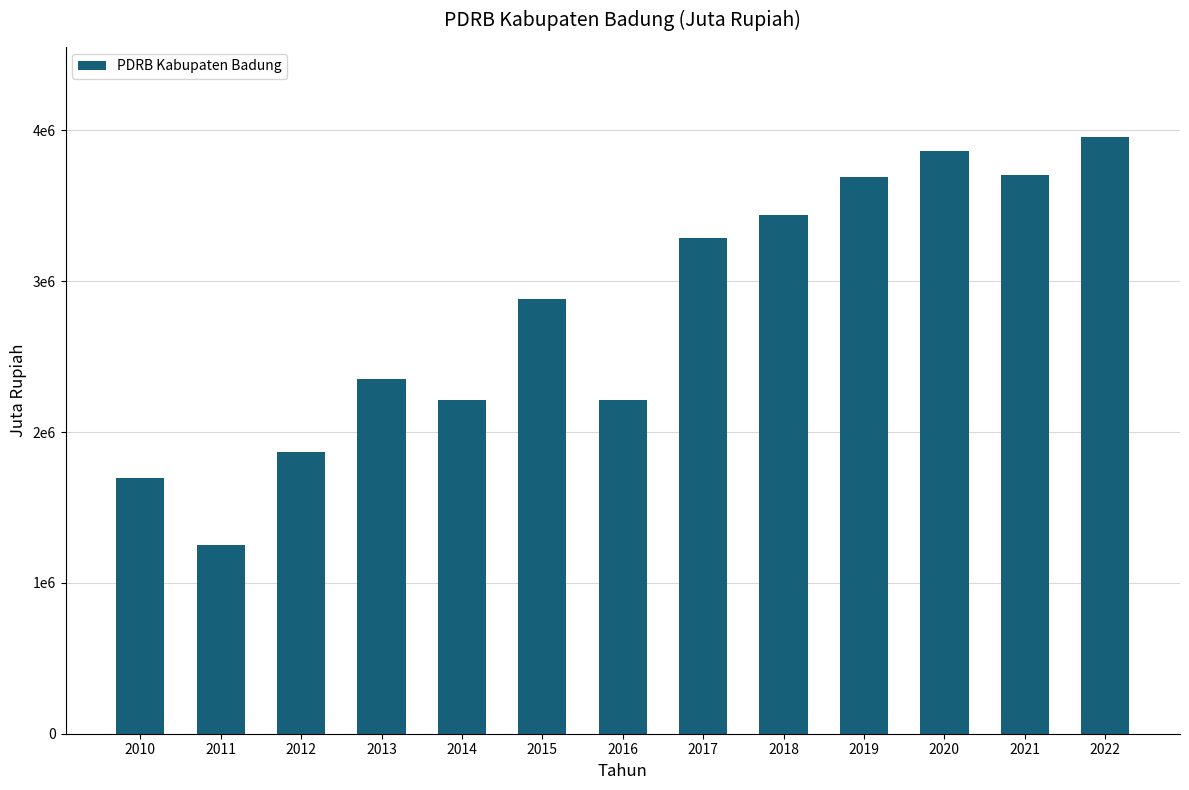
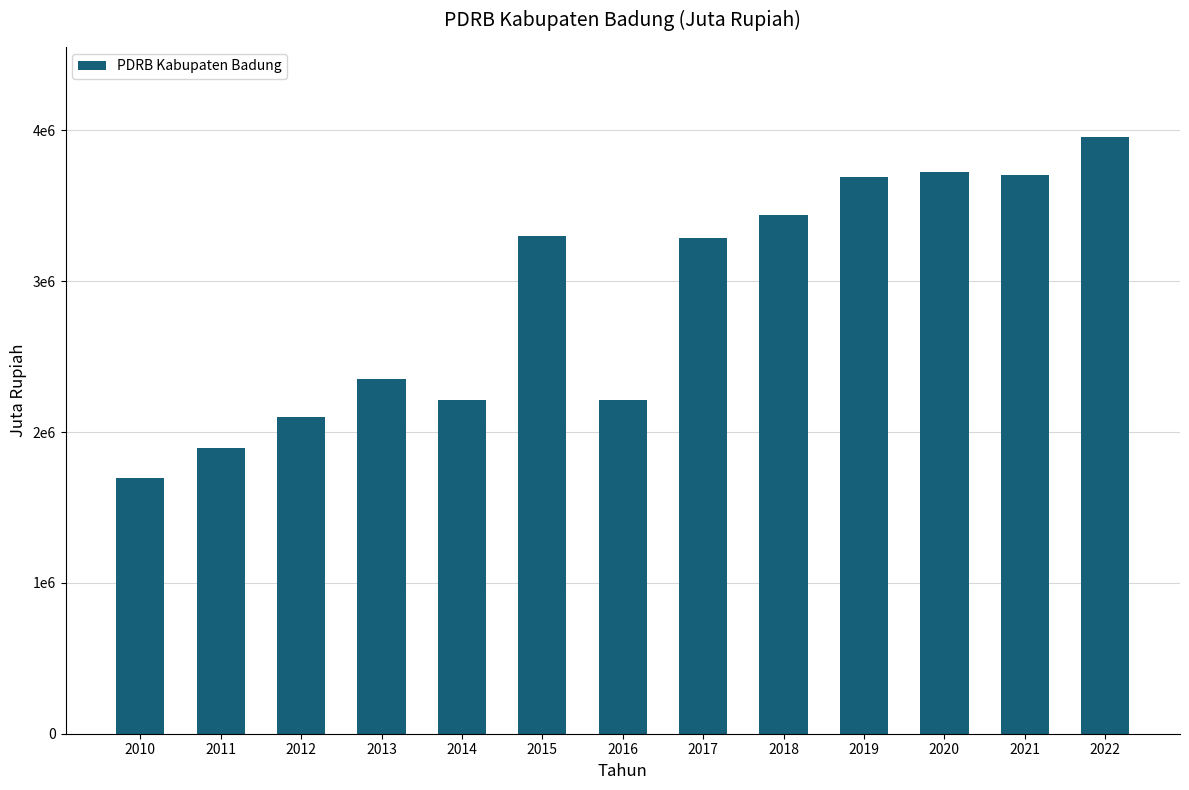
2011: 1250000 -> 1890000
2012: 1870000 -> 2100000
2015: 2880000 -> 3300000
2020: 3860000 -> 3730000
